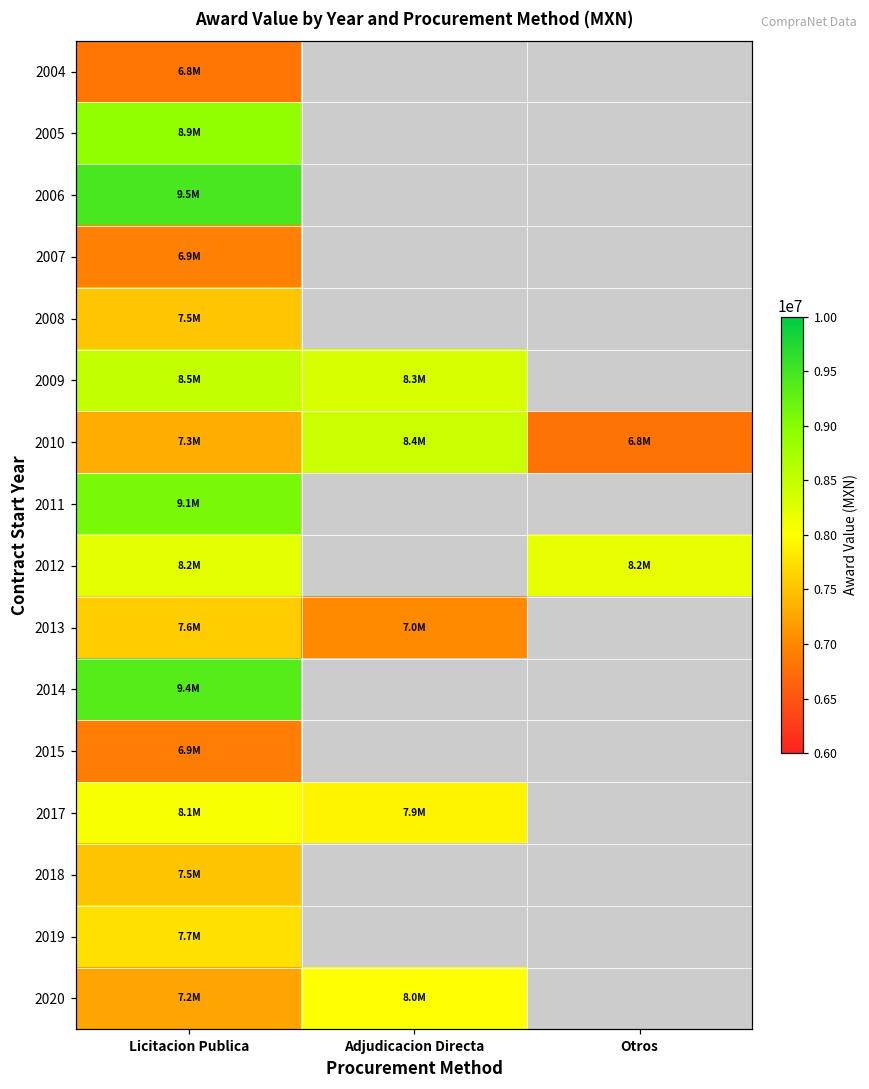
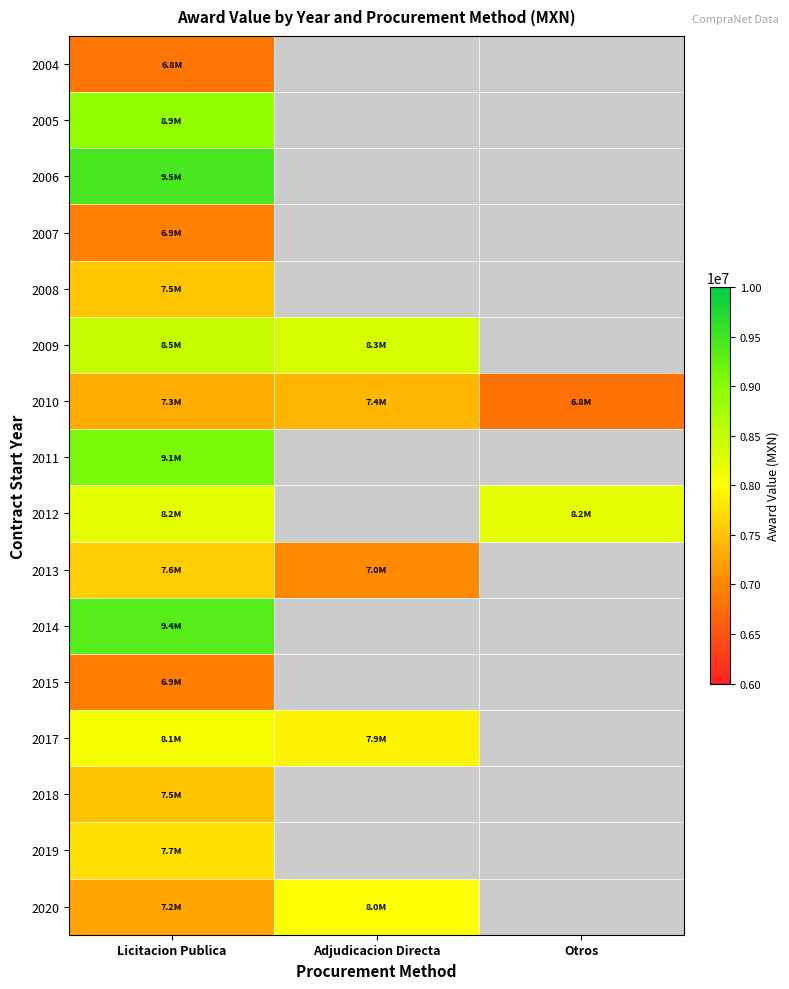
2010, Adjudicacion Directa: 8.4M -> 7.4M
